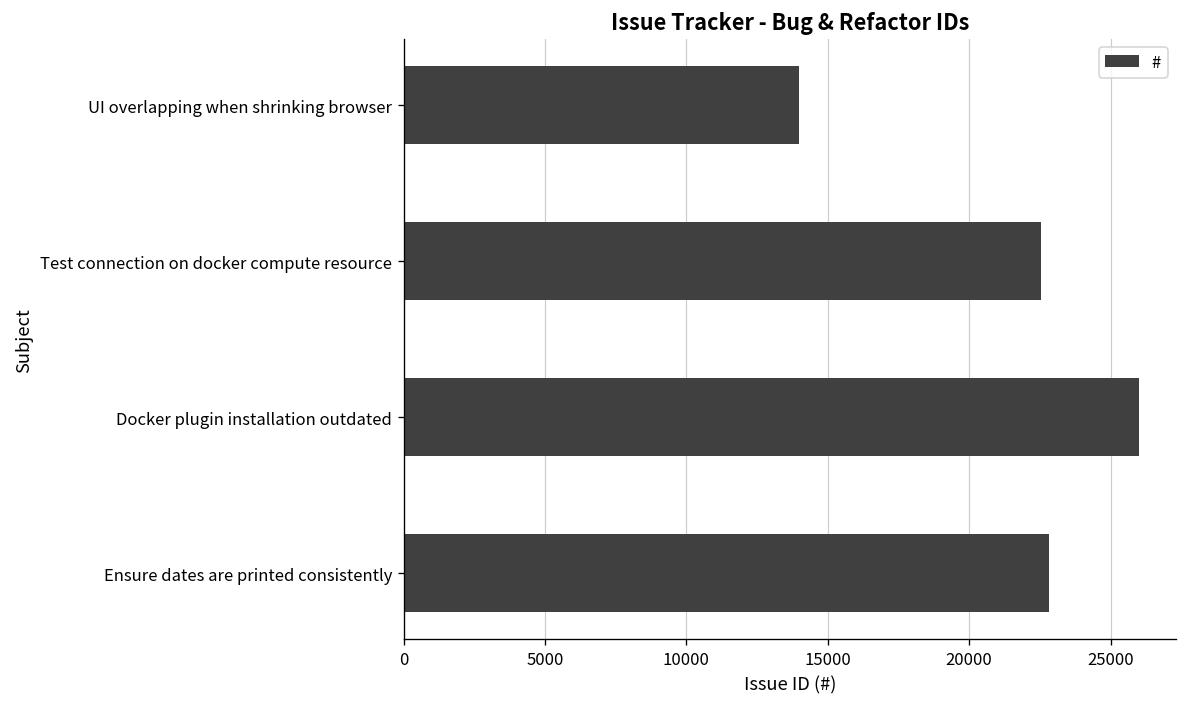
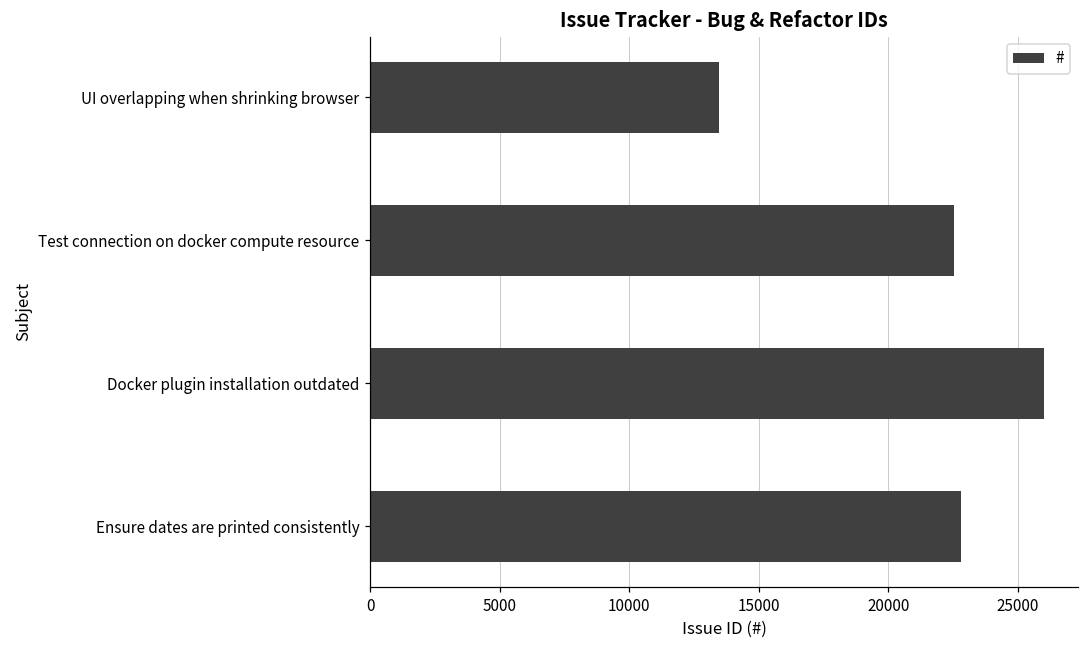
UI overlapping when shrinking browser: 14000 -> 13400
